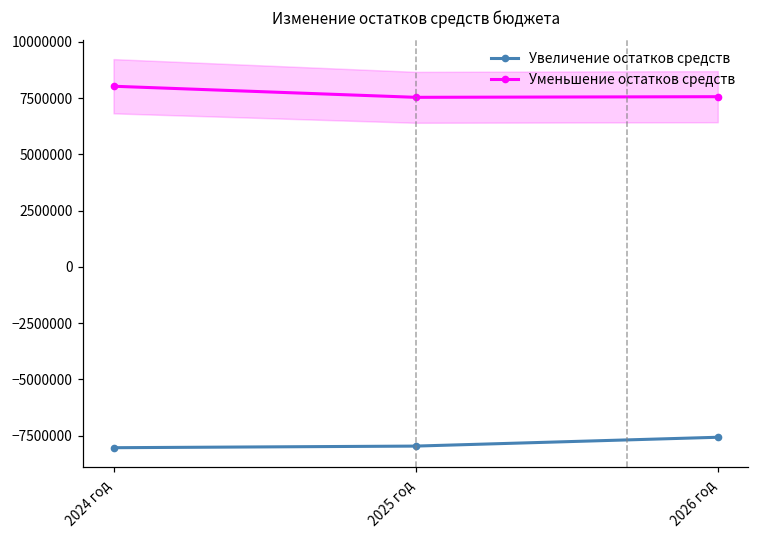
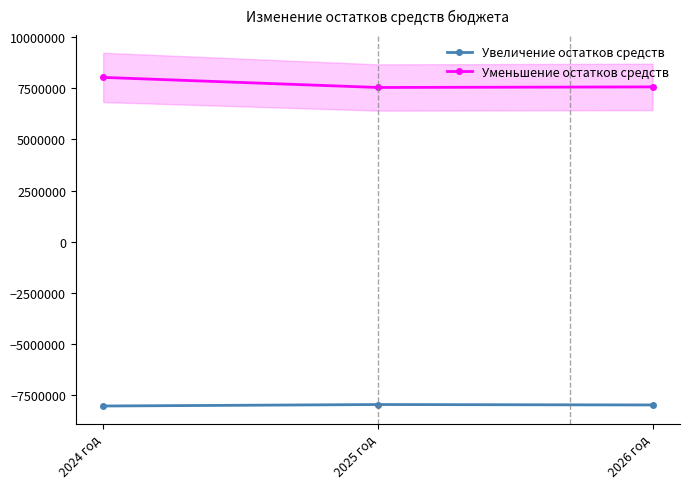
Увеличение остатков средств, 2026 год: -7600000 -> -8000000
